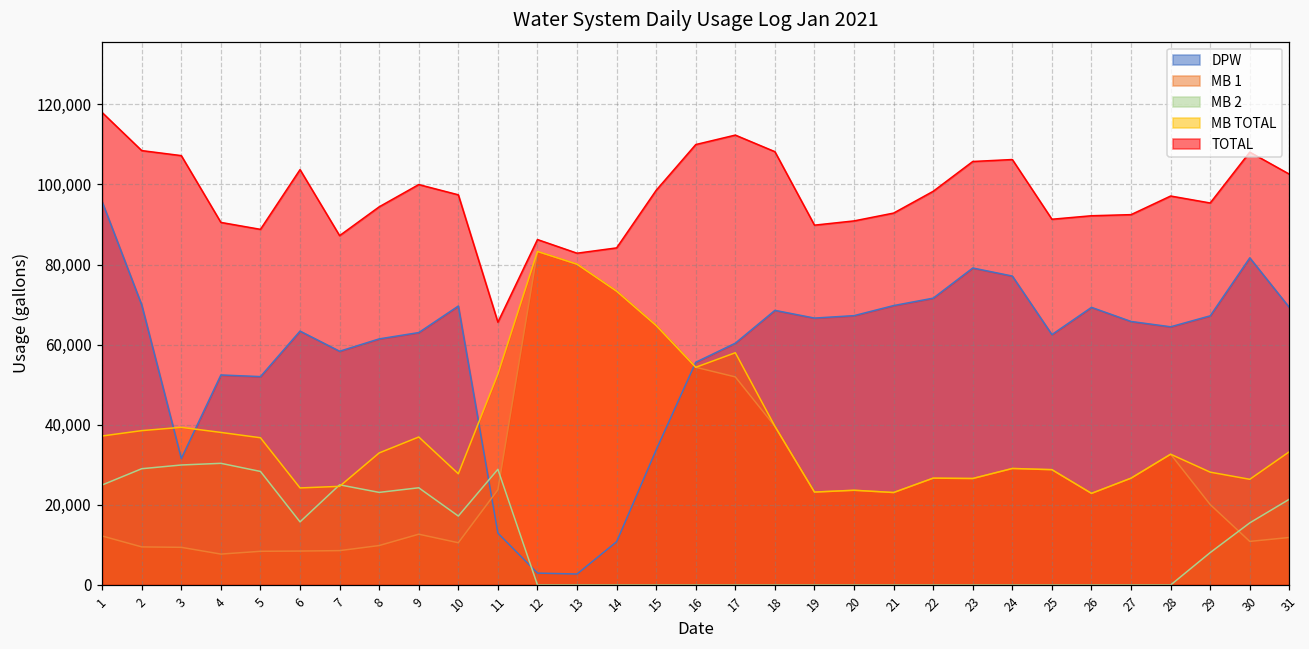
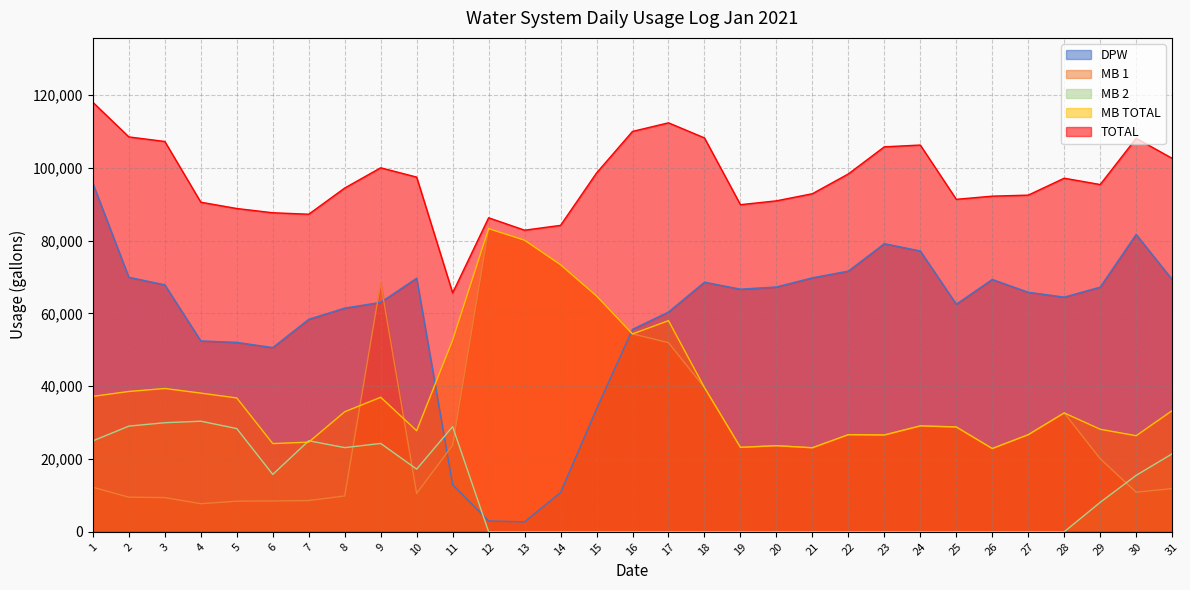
DPW, 3: 32,000 -> 68,000
DPW, 6: 63,000 -> 51,000
TOTAL, 6: 104,000 -> 88,000
MB 1, 9: 13,000 -> 68,000
